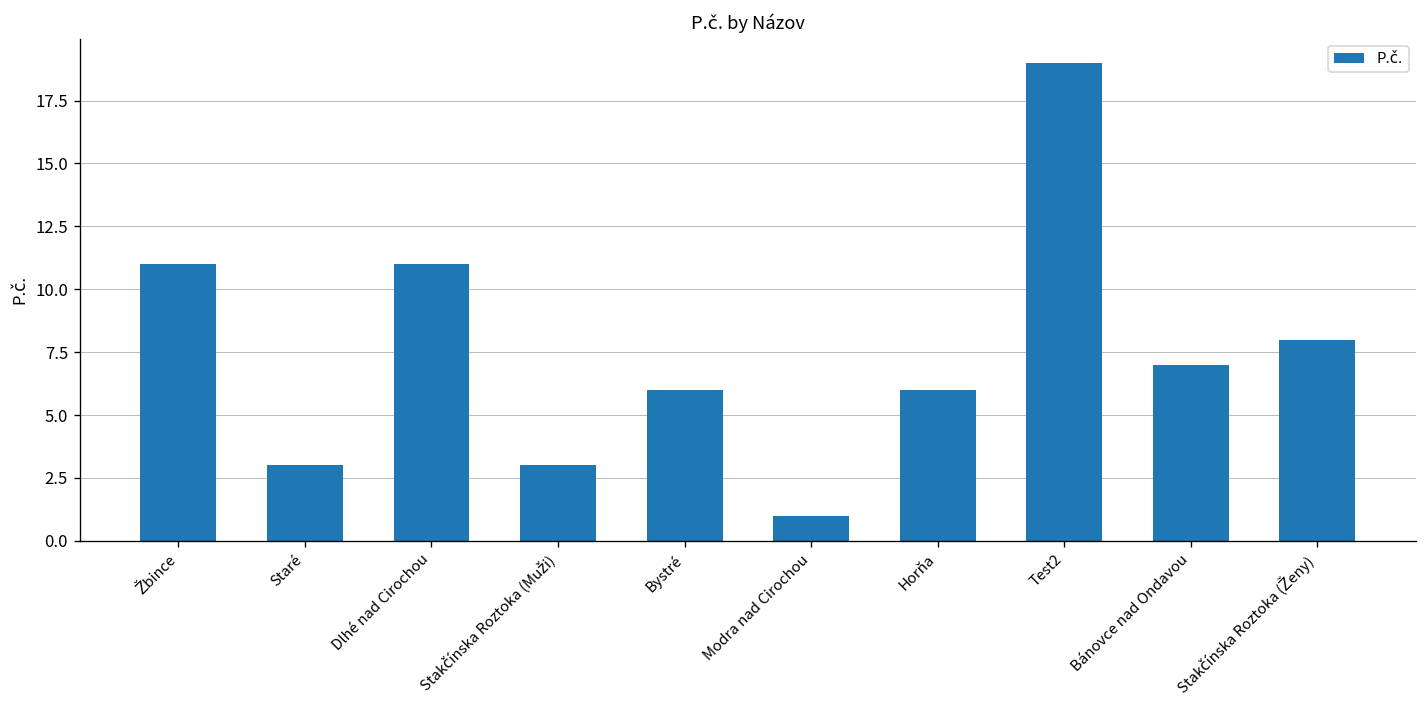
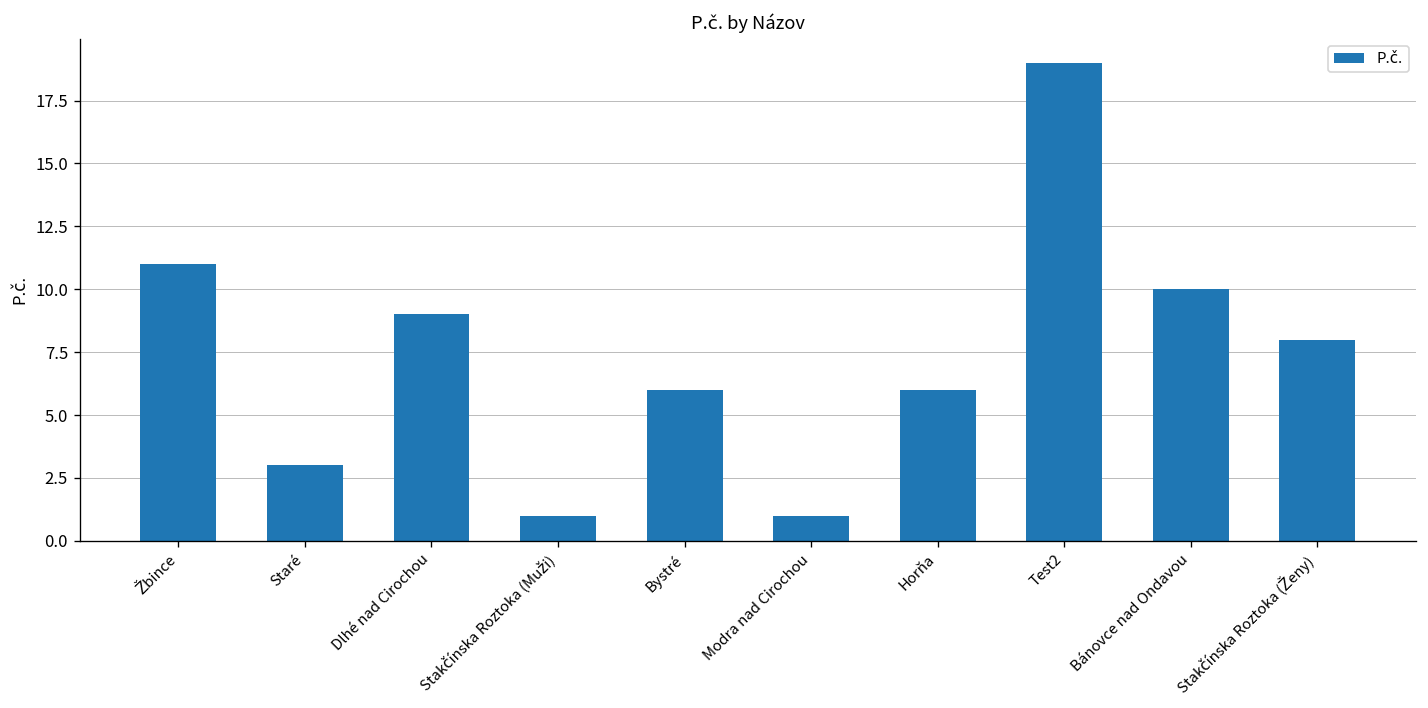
Dlhé nad Cirochou: 11 -> 9
Stakčínska Roztoka (Muži): 3 -> 1
Bánovce nad Ondavou: 7 -> 10
